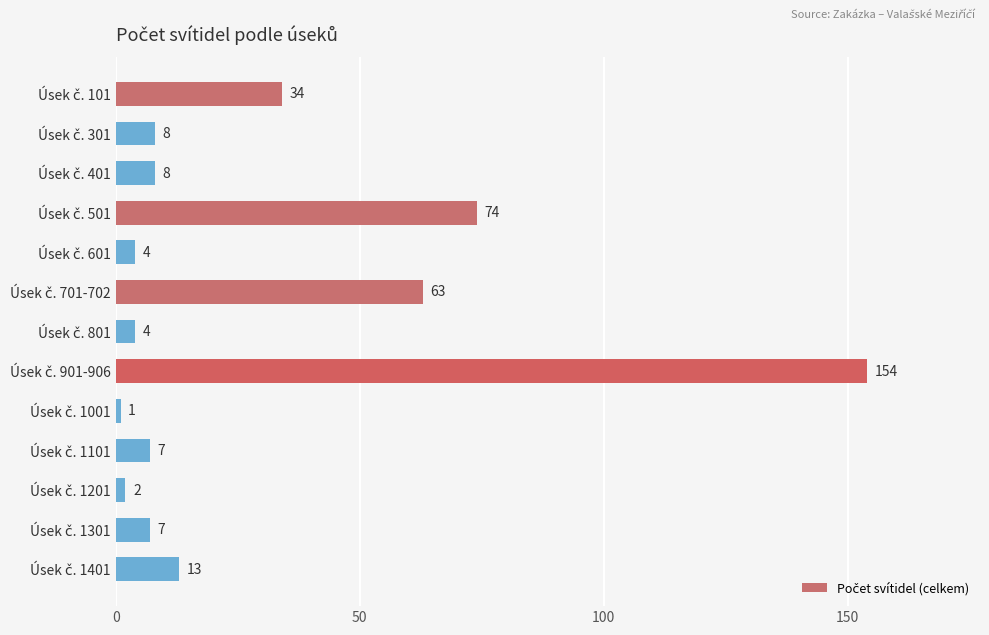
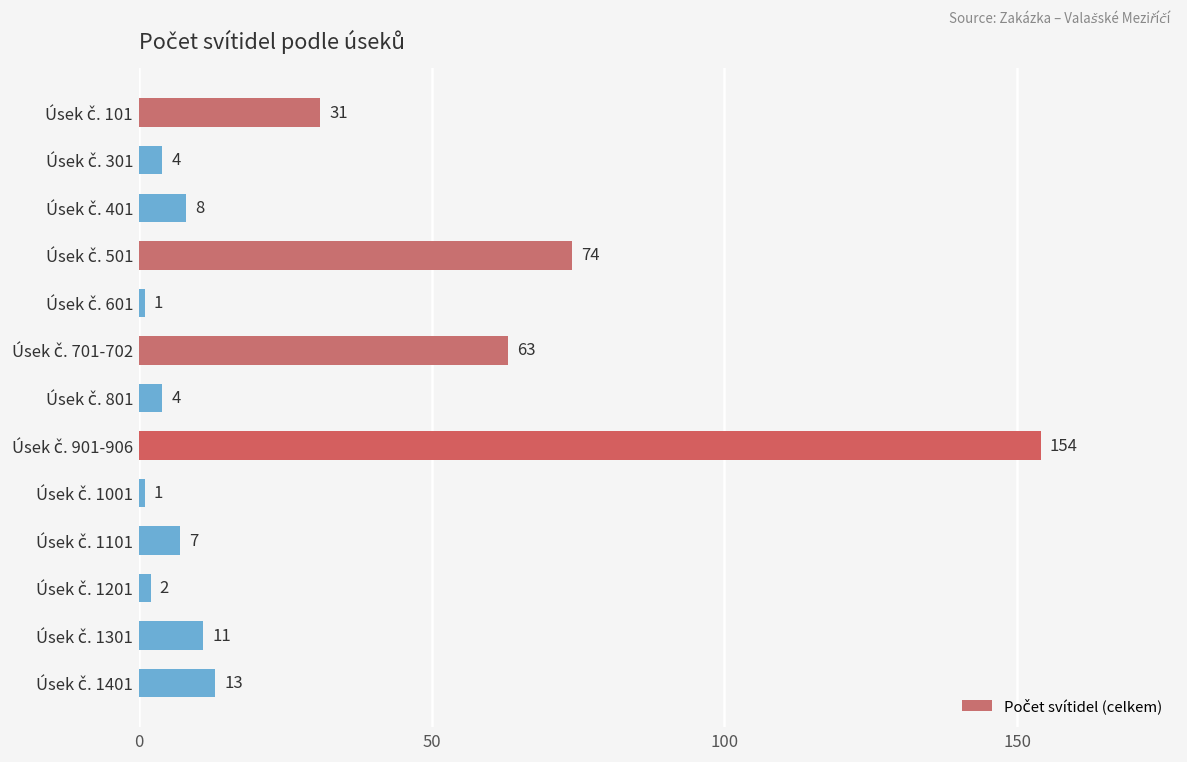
Úsek č. 101: 34 -> 31
Úsek č. 301: 8 -> 4
Úsek č. 601: 4 -> 1
Úsek č. 1301: 7 -> 11
